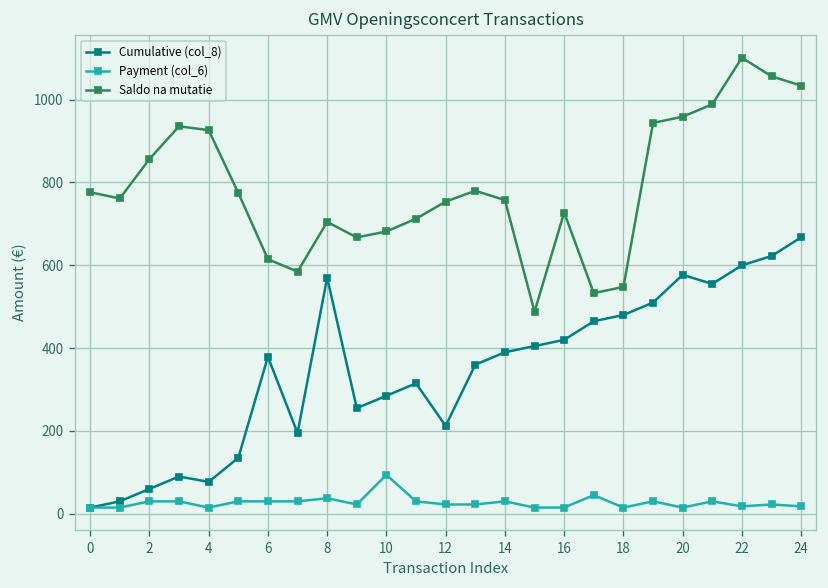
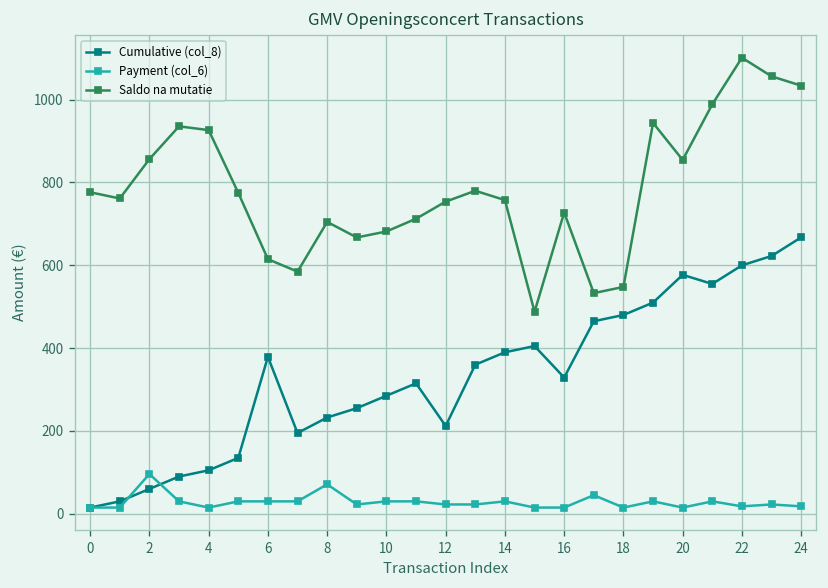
Payment (col_6), 2: 30 -> 100
Cumulative (col_8), 4: 80 -> 110
Cumulative (col_8), 8: 570 -> 230
Payment (col_6), 8: 40 -> 70
Payment (col_6), 10: 90 -> 30
Cumulative (col_8), 16: 420 -> 330
Saldo na mutatie, 20: 960 -> 850
